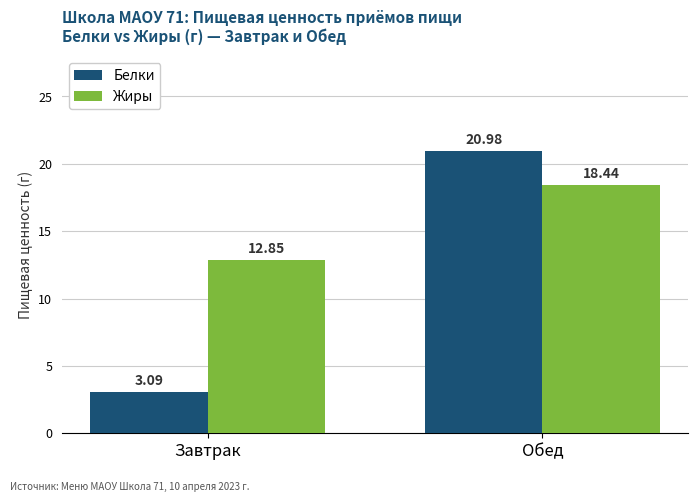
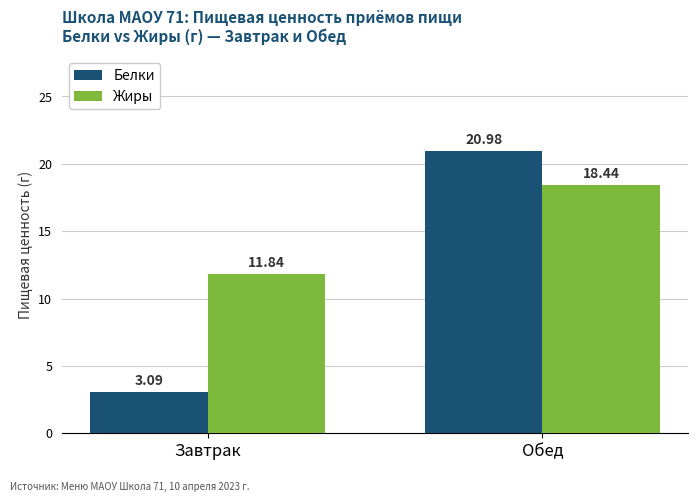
Жиры, Завтрак: 12.85 -> 11.84
